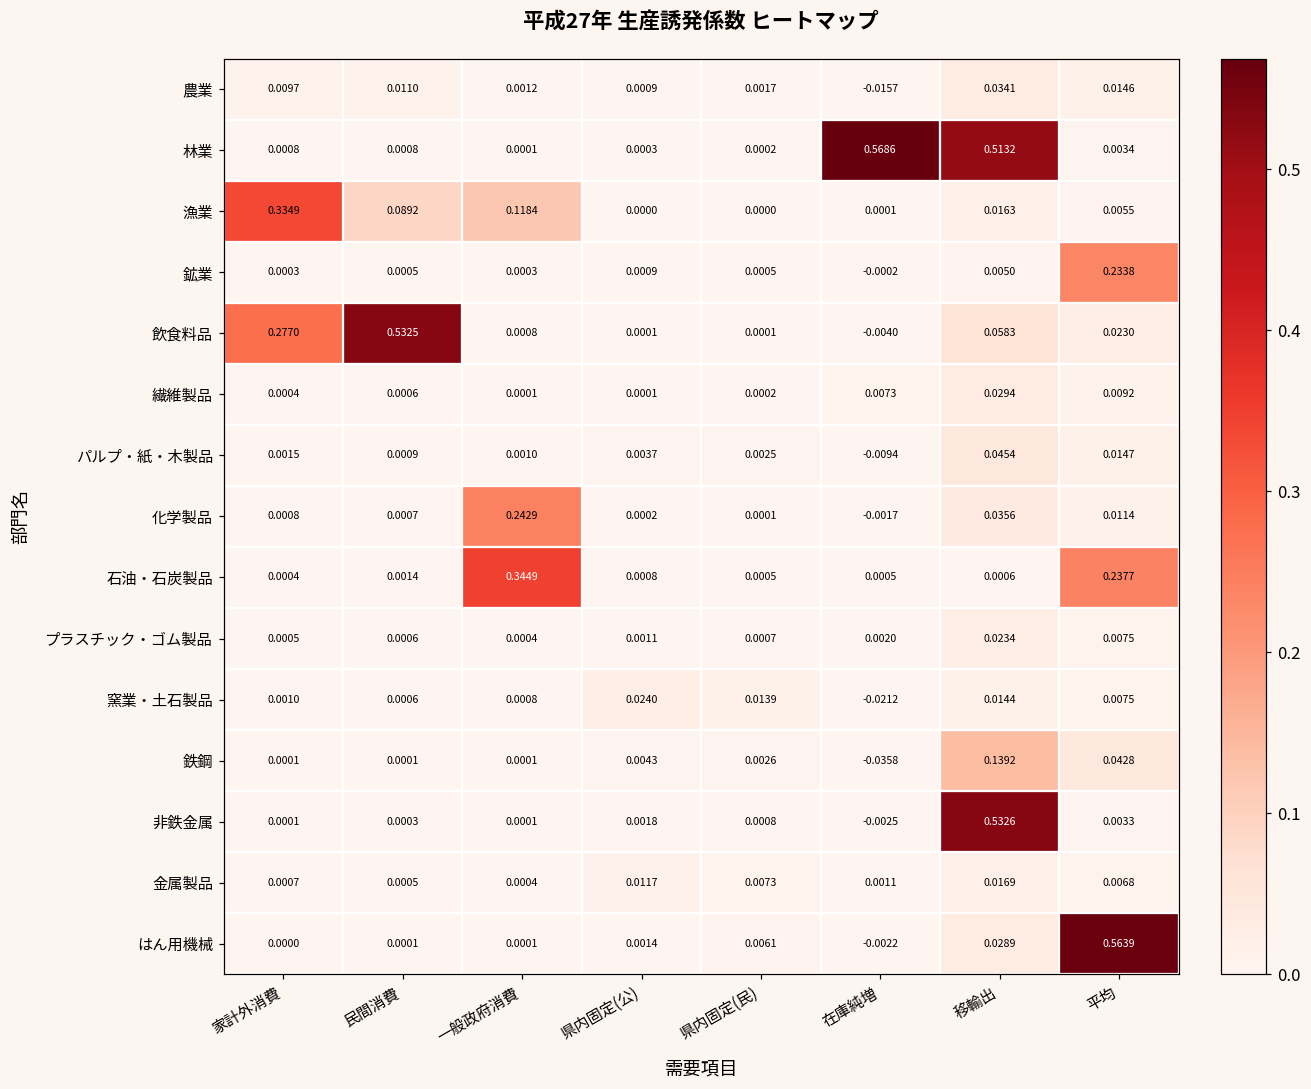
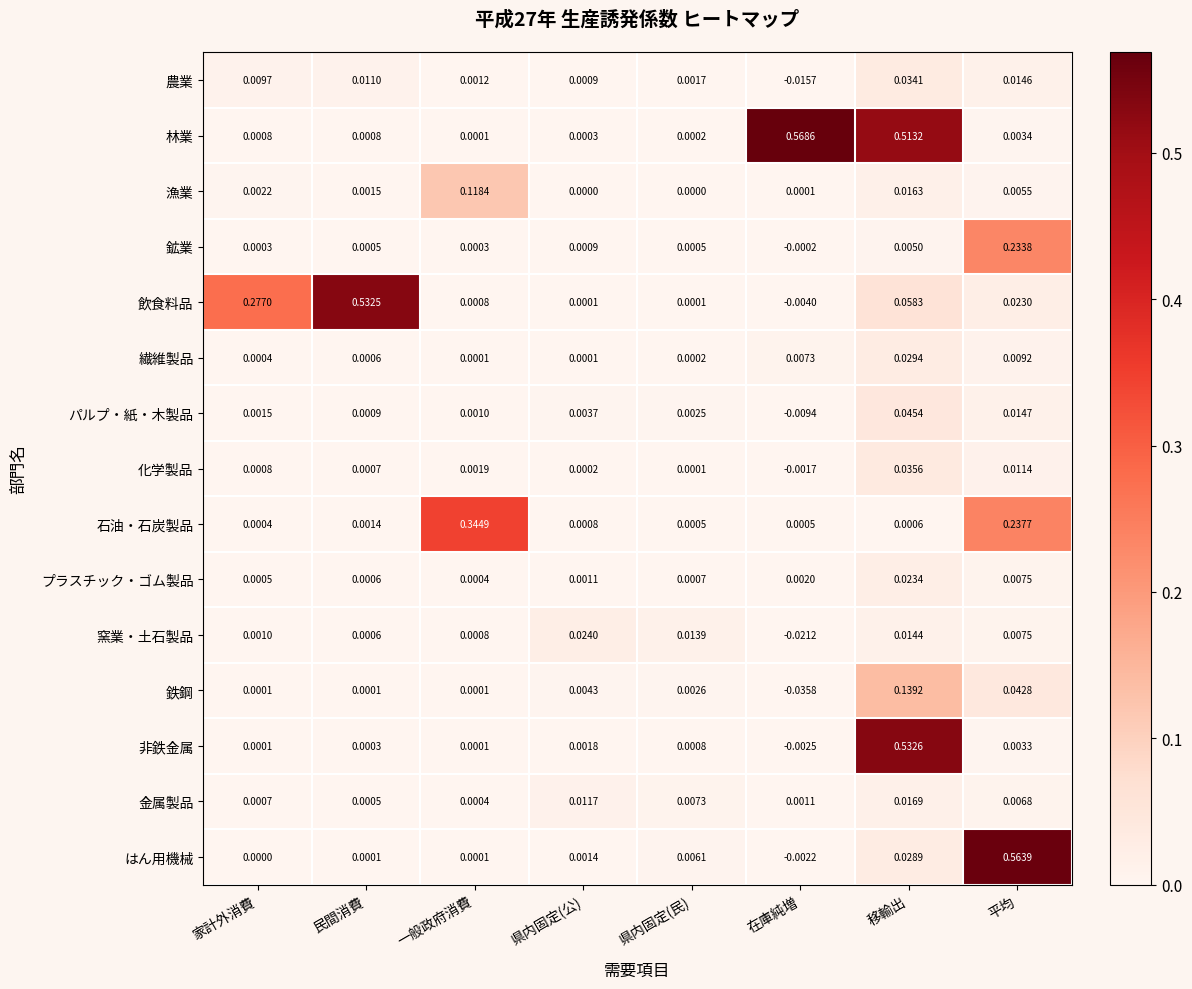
漁業, 家計外消費: 0.3349 -> 0.0022
漁業, 民間消費: 0.0892 -> 0.0015
化学製品, 一般政府消費: 0.2429 -> 0.0019
